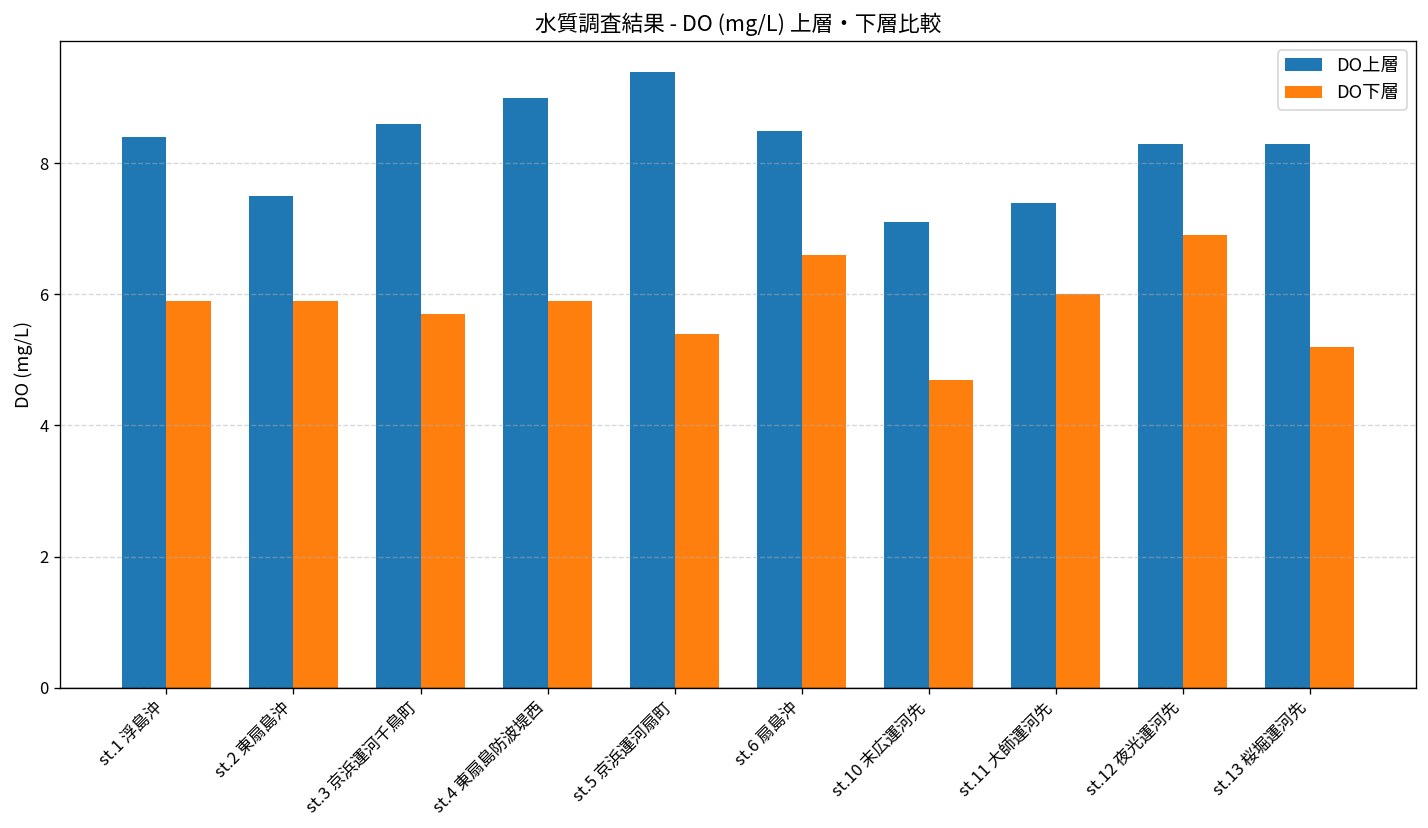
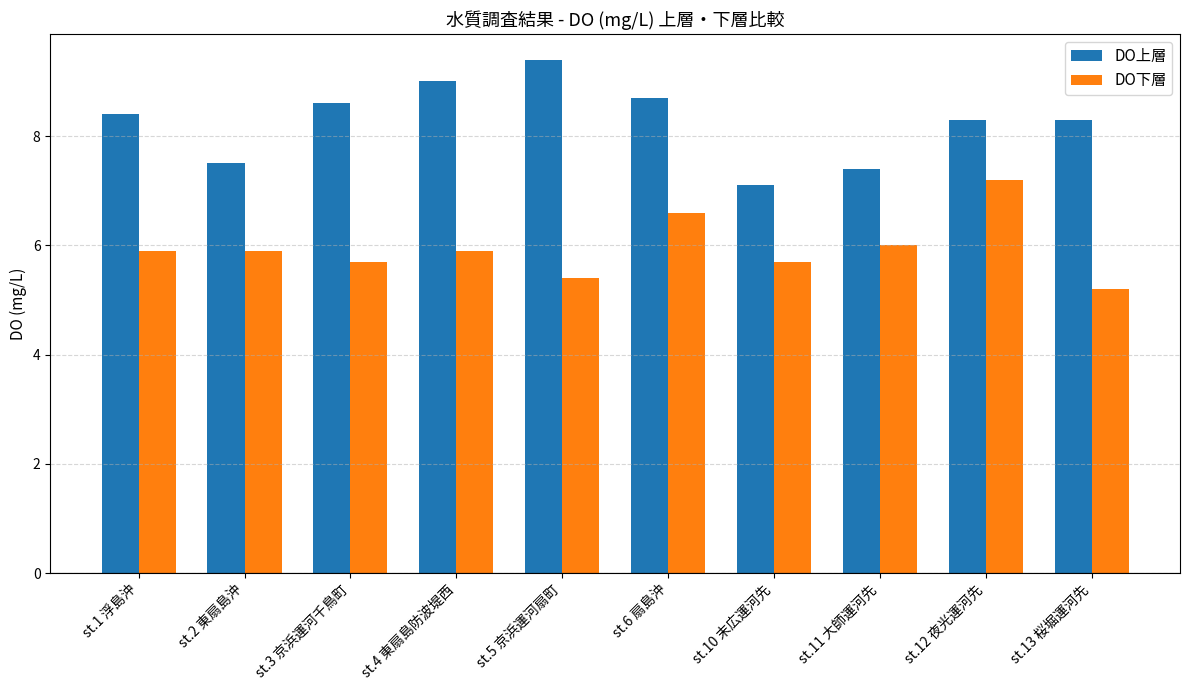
DO上層, st.6 扇島沖: 8.5 -> 8.7
DO下層, st.10 末広運河先: 4.7 -> 5.7
DO下層, st.12 夜光運河先: 6.9 -> 7.2
